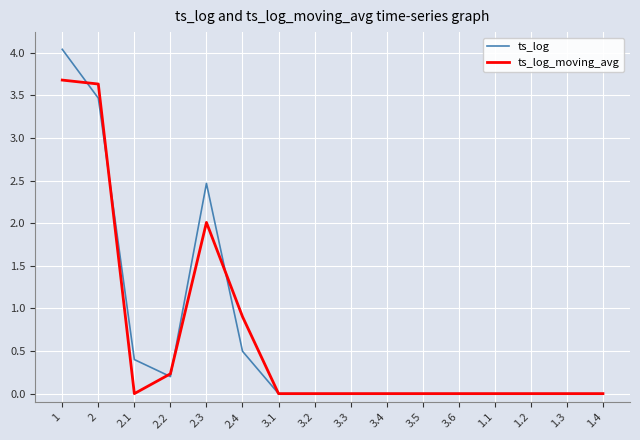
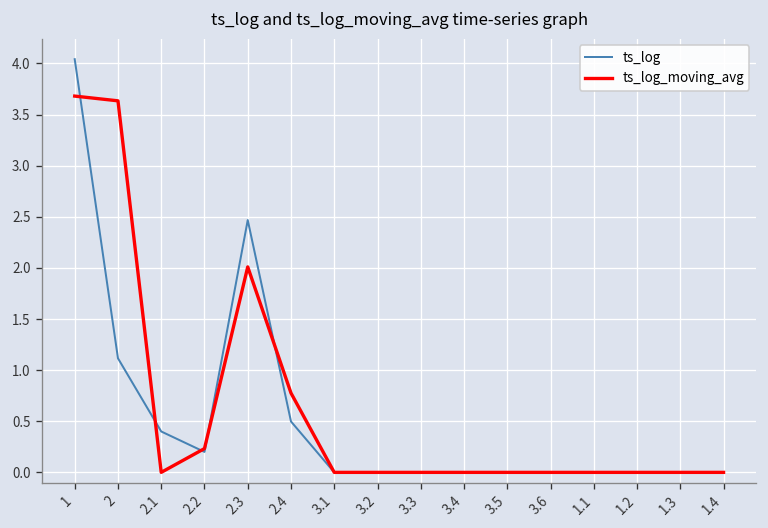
ts_log, 2: 3.5 -> 1.1
ts_log_moving_avg, 2.4: 0.9 -> 0.8
